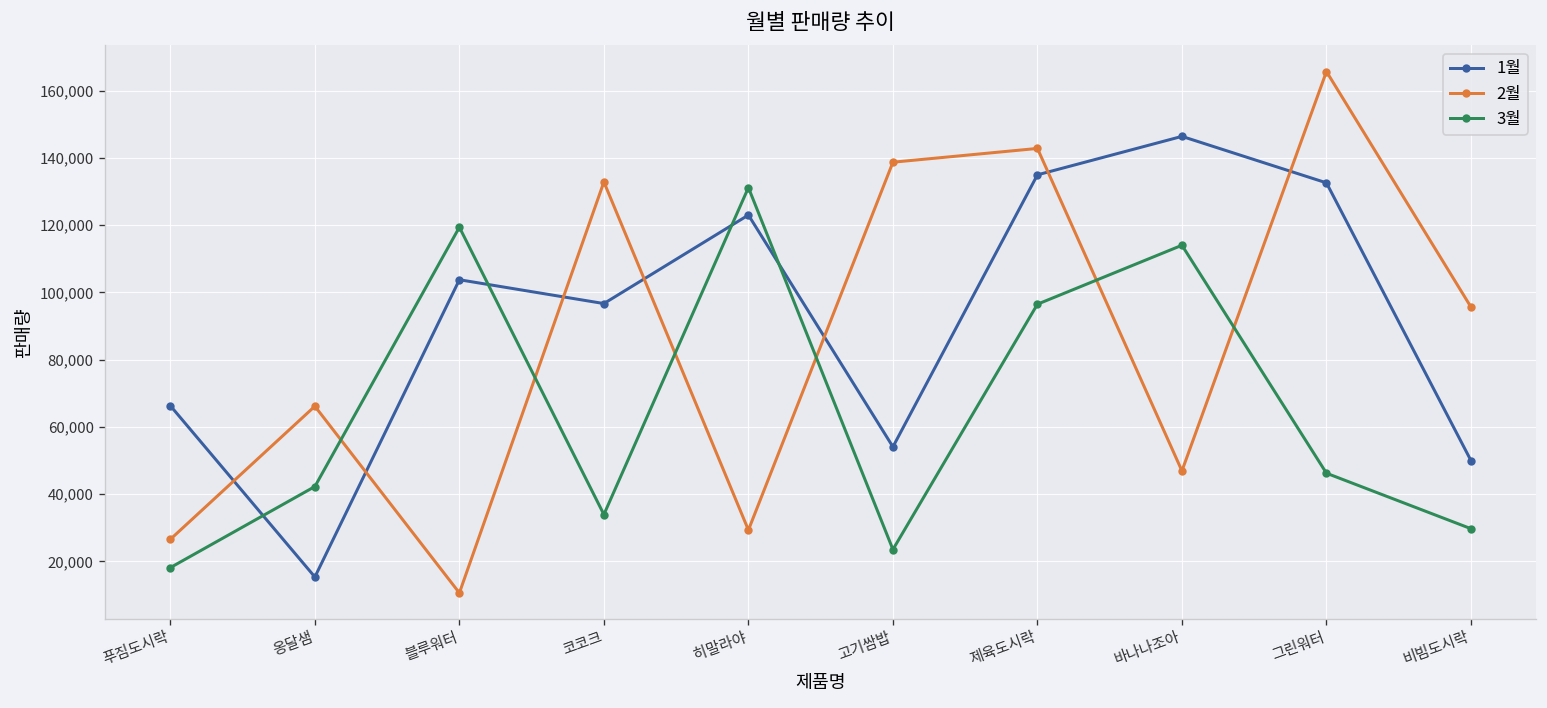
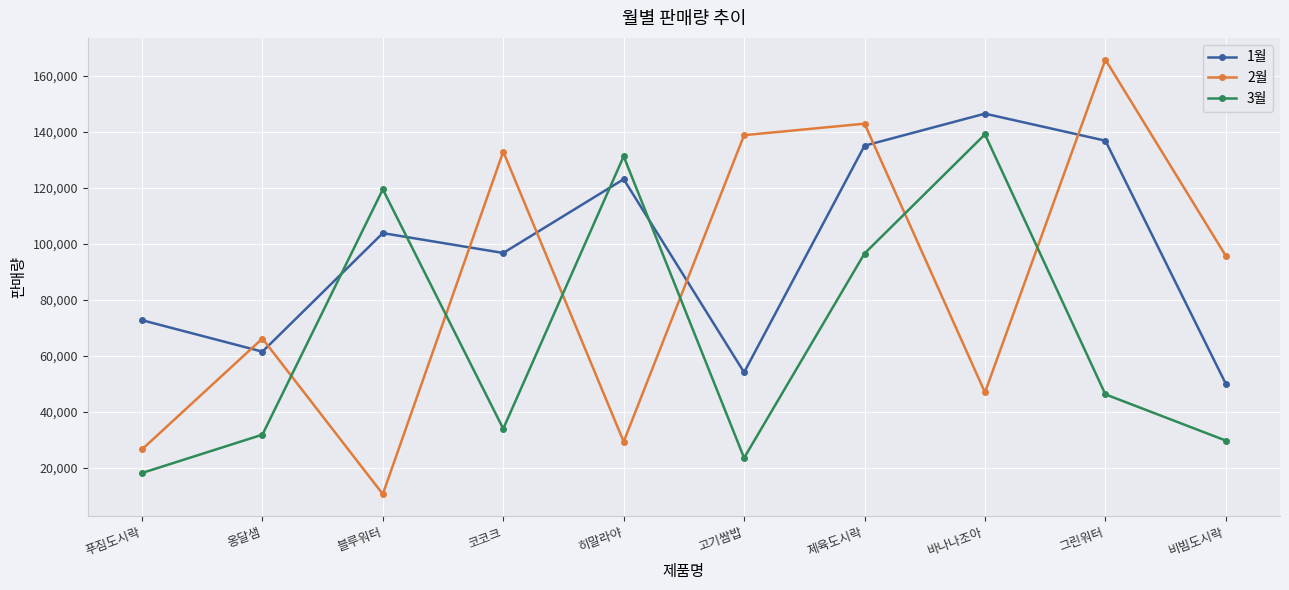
1월, 푸짐도시락: 66,000 -> 73,000
1월, 옹달샘: 15,000 -> 61,000
3월, 옹달샘: 42,000 -> 32,000
3월, 바나나조아: 114,000 -> 139,000
1월, 그린워터: 133,000 -> 137,000
